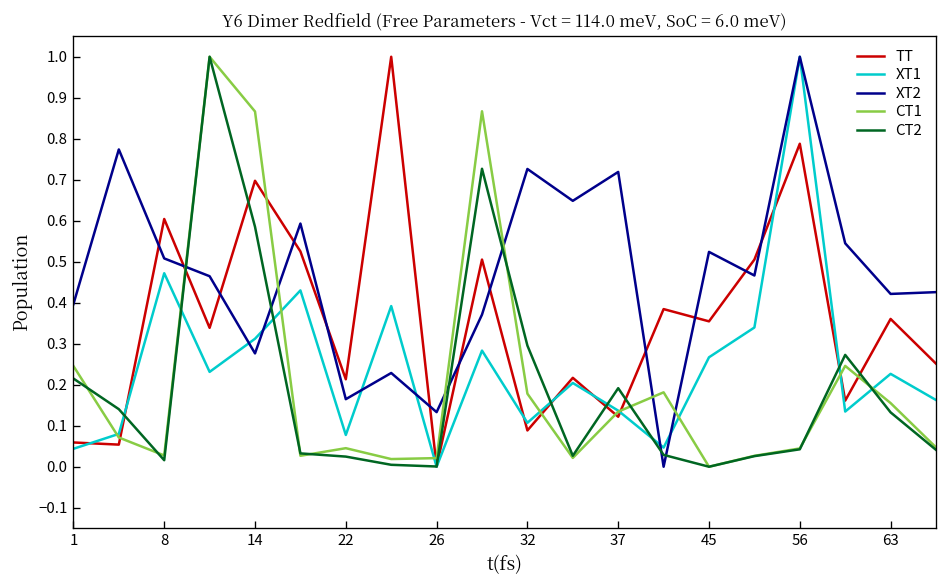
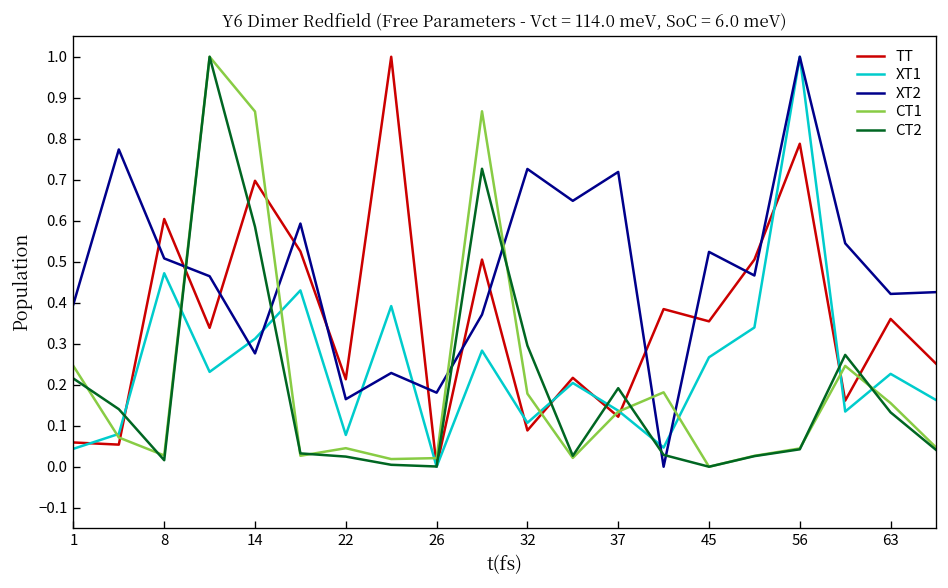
XT2, 26: 0.13 -> 0.18
